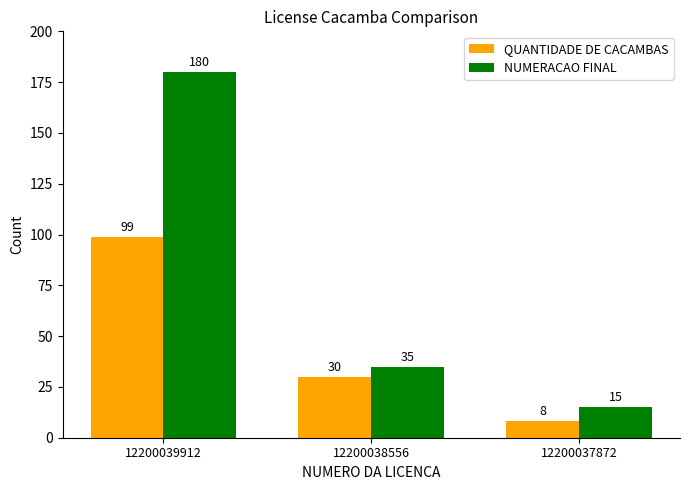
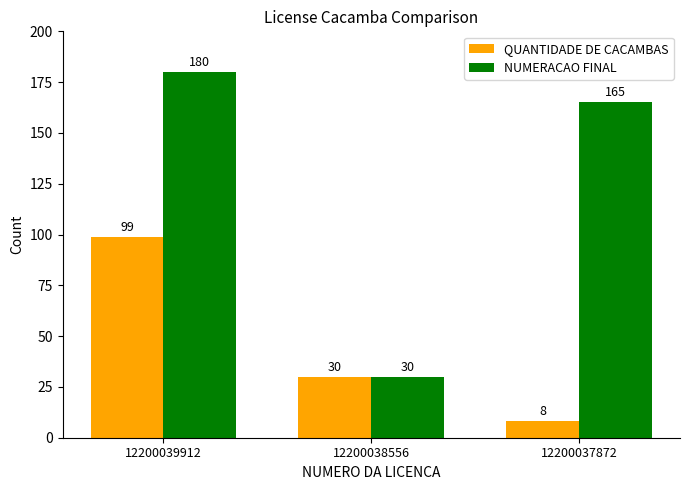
NUMERACAO FINAL, 12200038556: 35 -> 30
NUMERACAO FINAL, 12200037872: 15 -> 165
